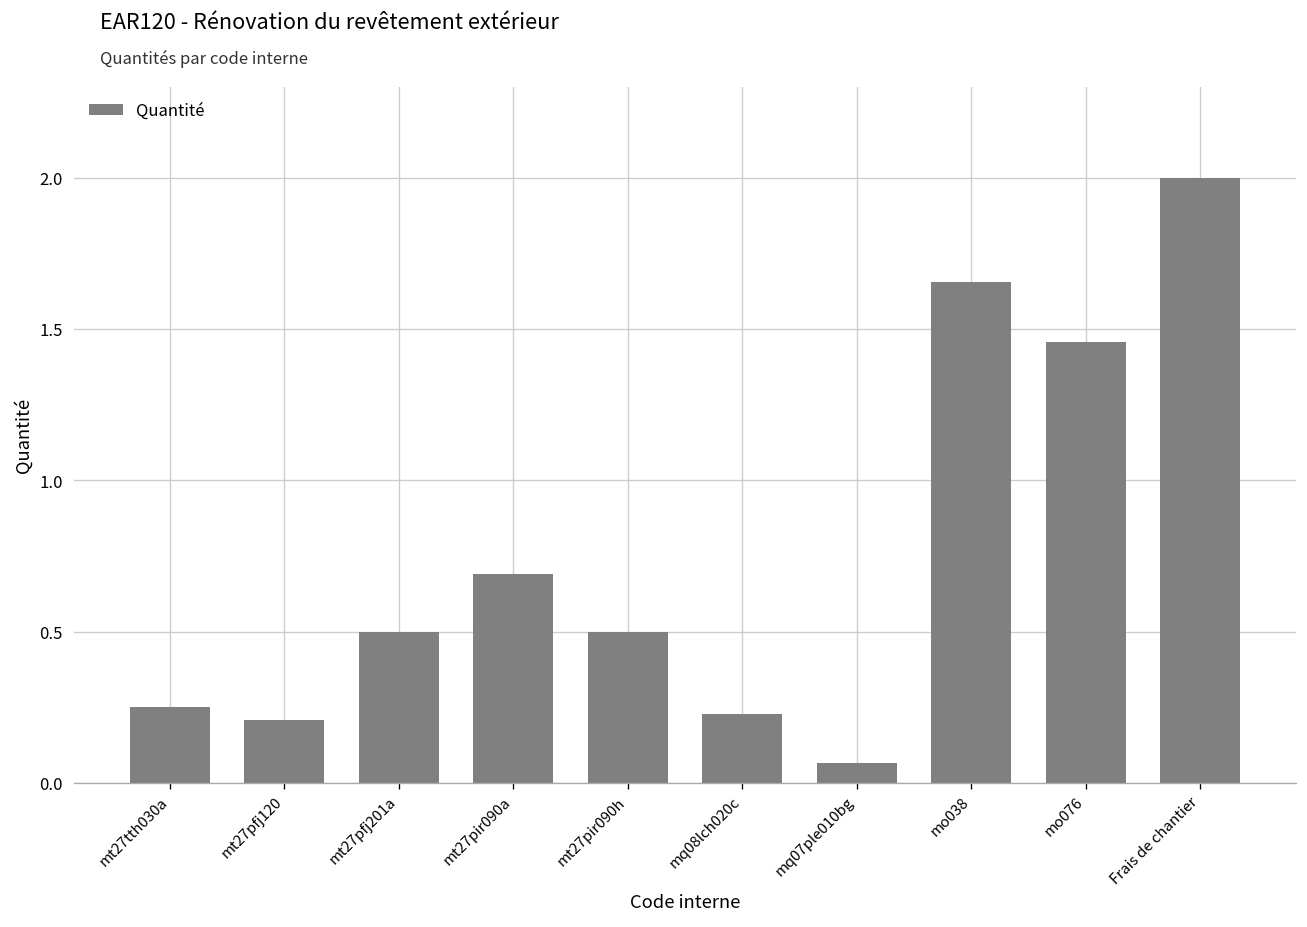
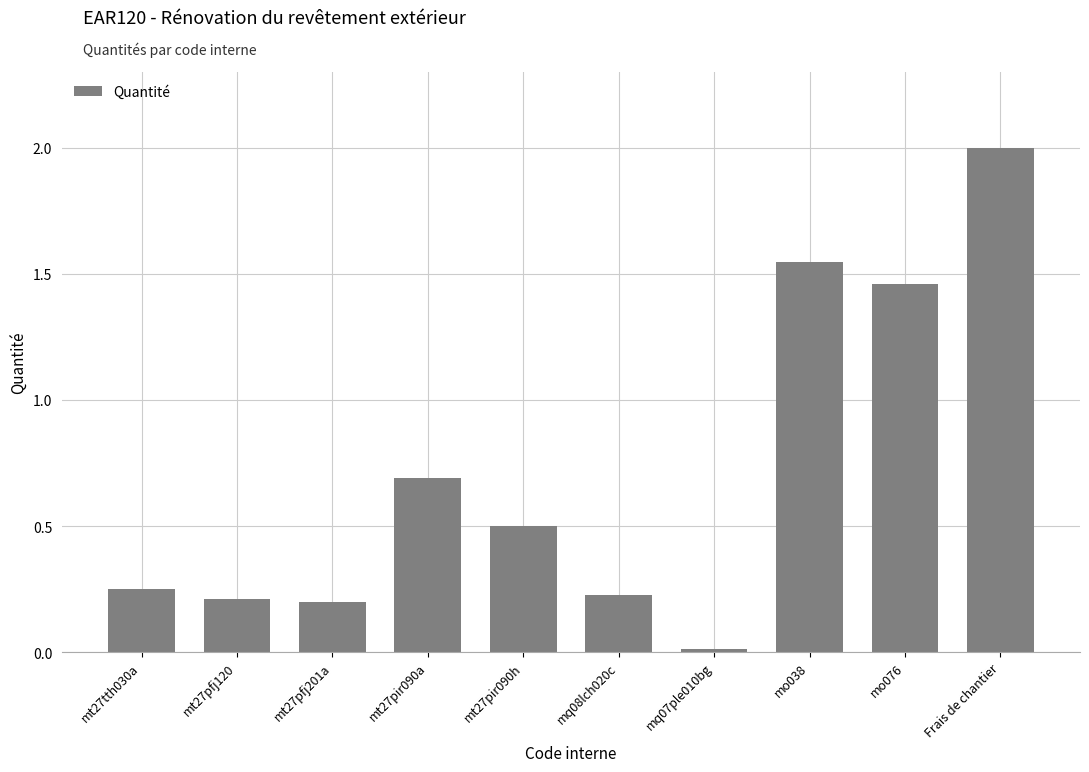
mt27pfj201a: 0.5 -> 0.2
mq07ple010bg: 0.07 -> 0.01
mo038: 1.66 -> 1.55
